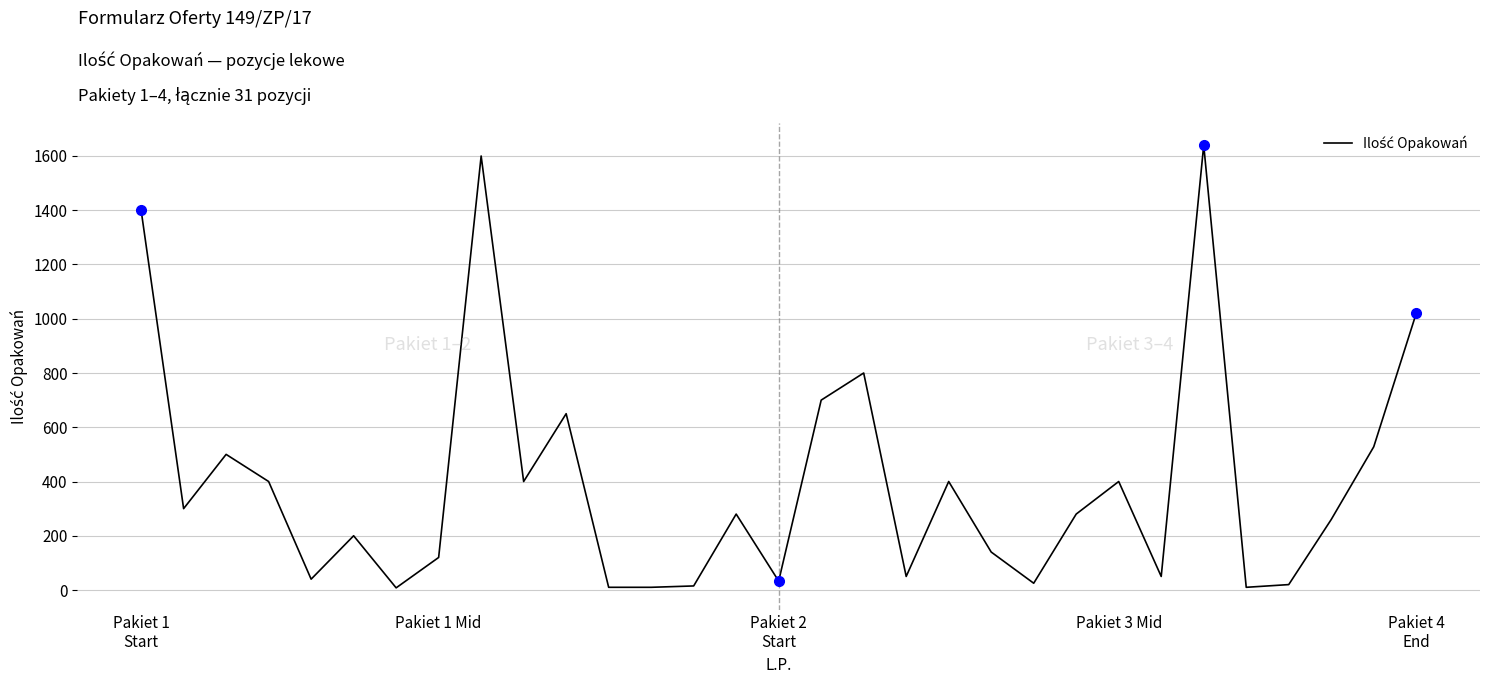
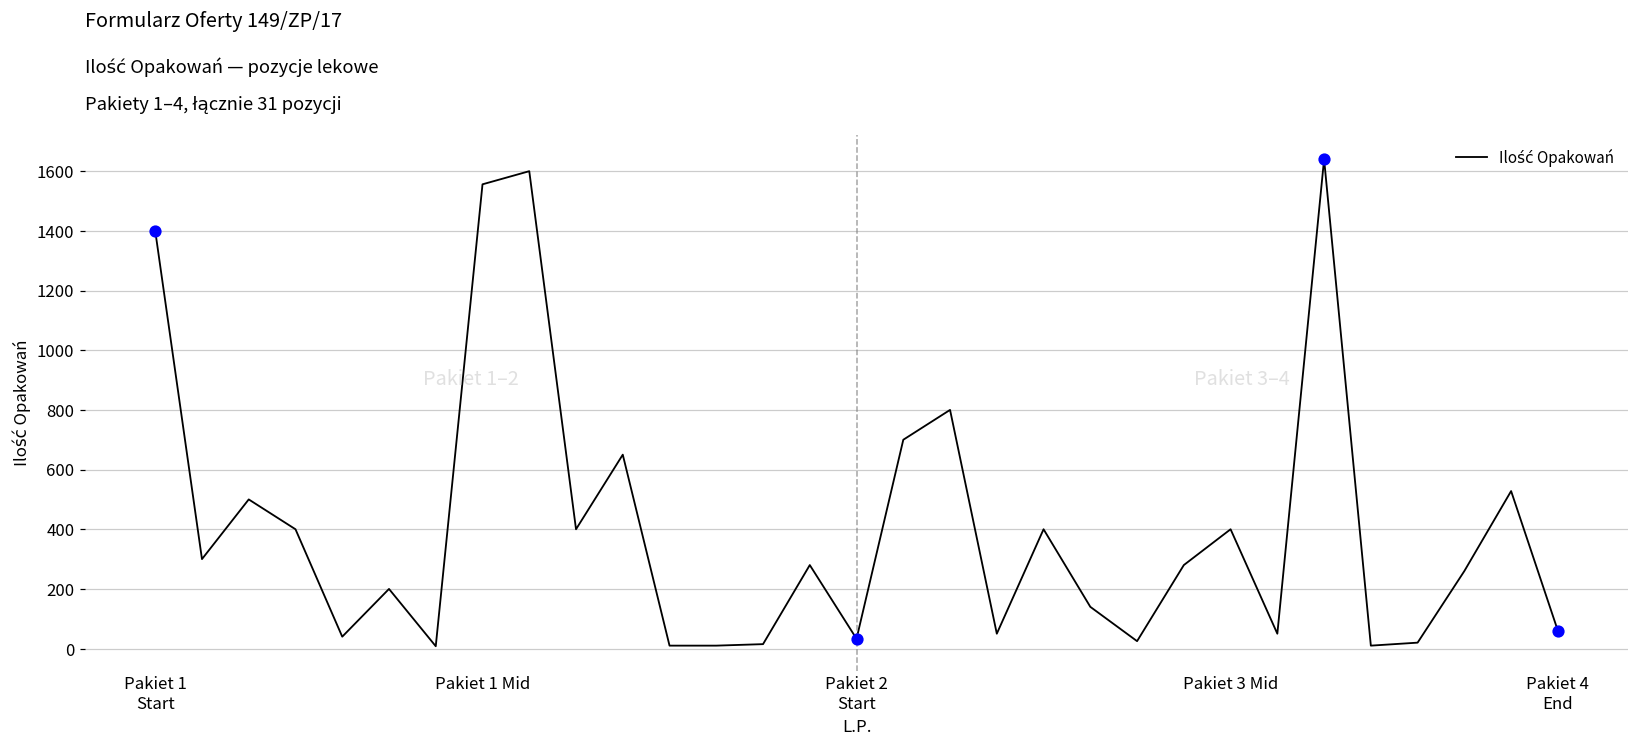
Ilość Opakowań, Pakiet 1 Mid: 120 -> 1560
Ilość Opakowań, Pakiet 4 End: 1020 -> 60
